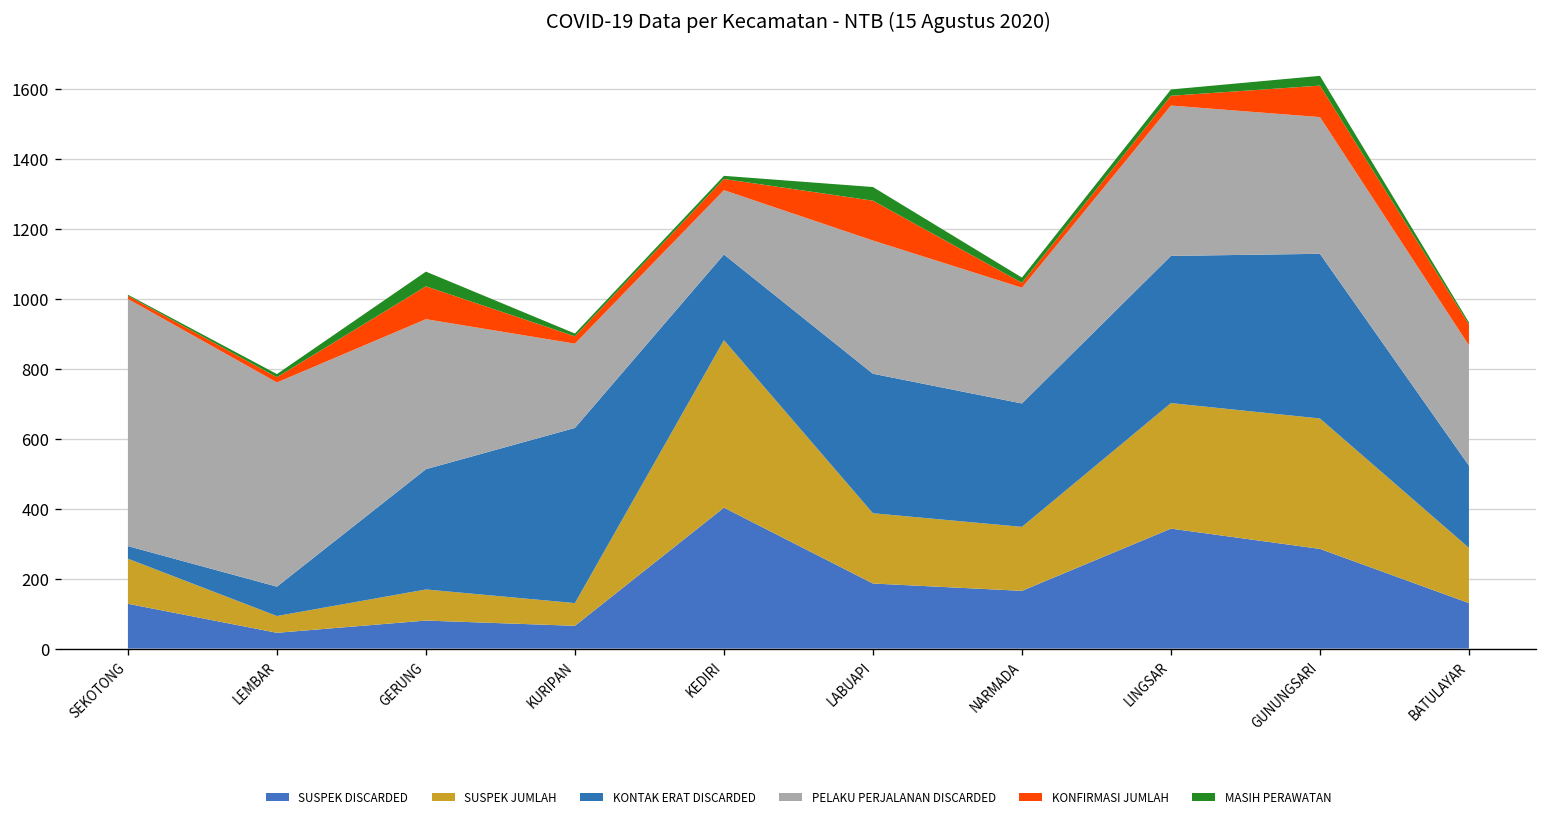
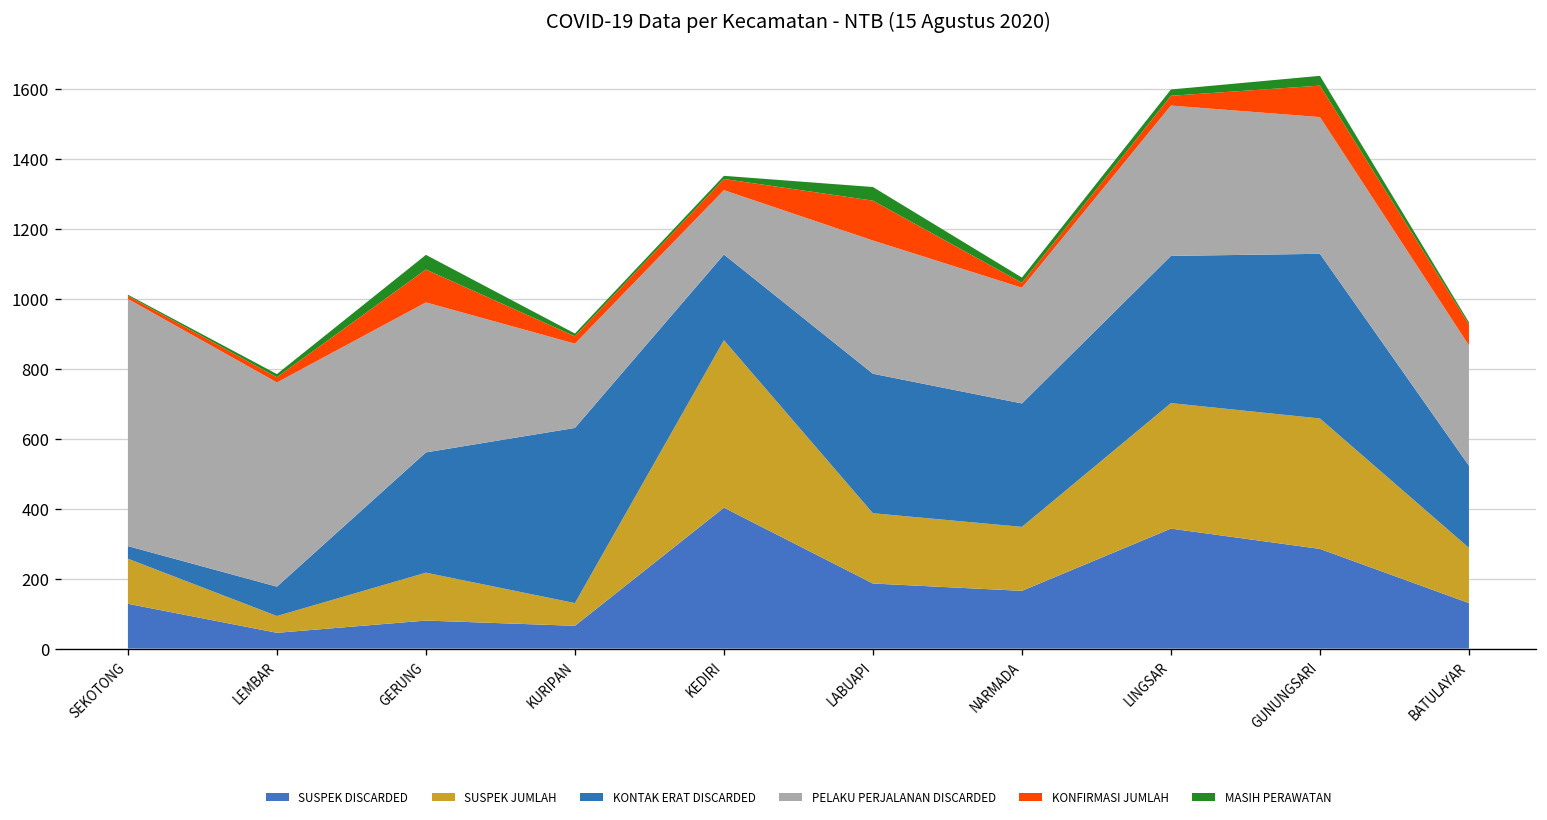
SUSPEK JUMLAH, GERUNG: 90 -> 140
